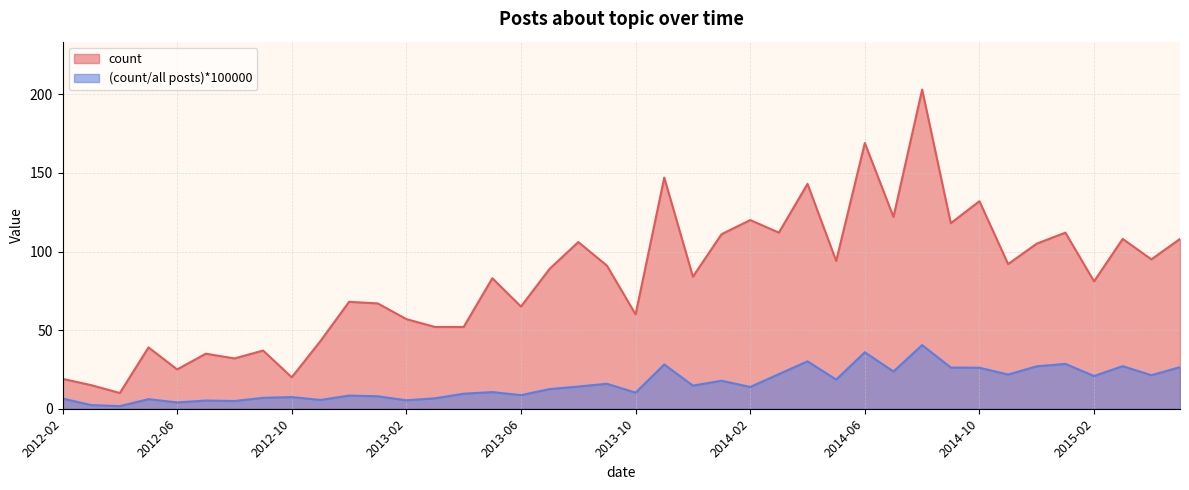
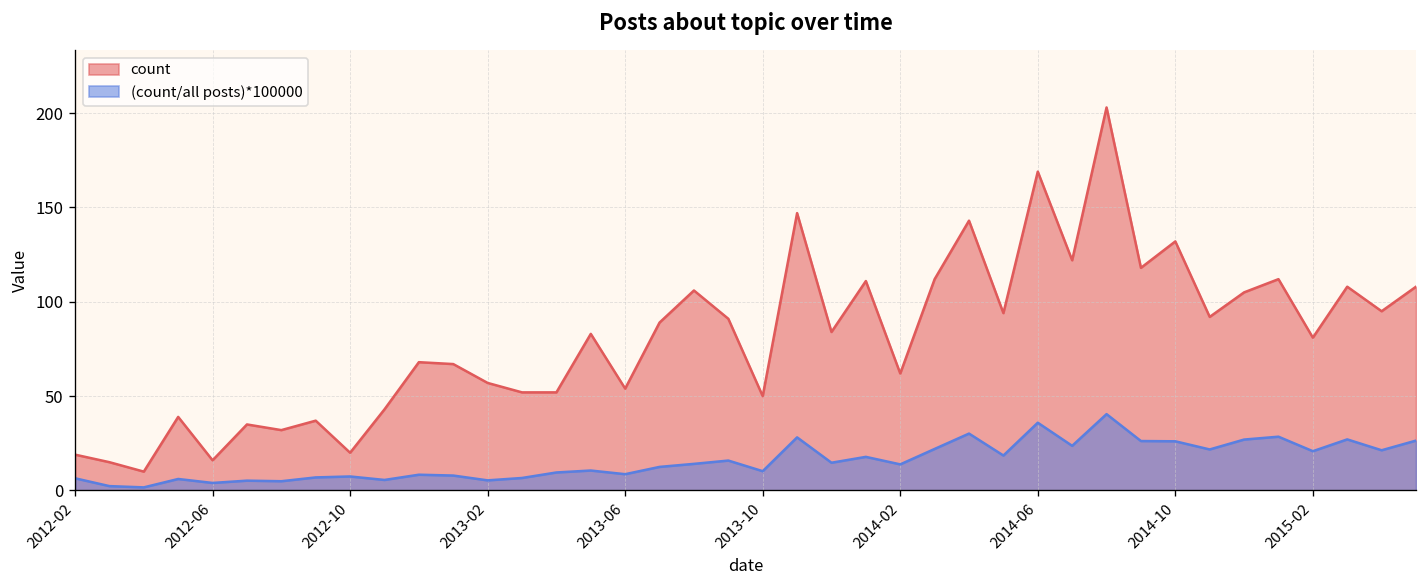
count, 2012-06: 25 -> 16
count, 2013-06: 65 -> 54
count, 2013-10: 60 -> 50
count, 2014-02: 120 -> 62
